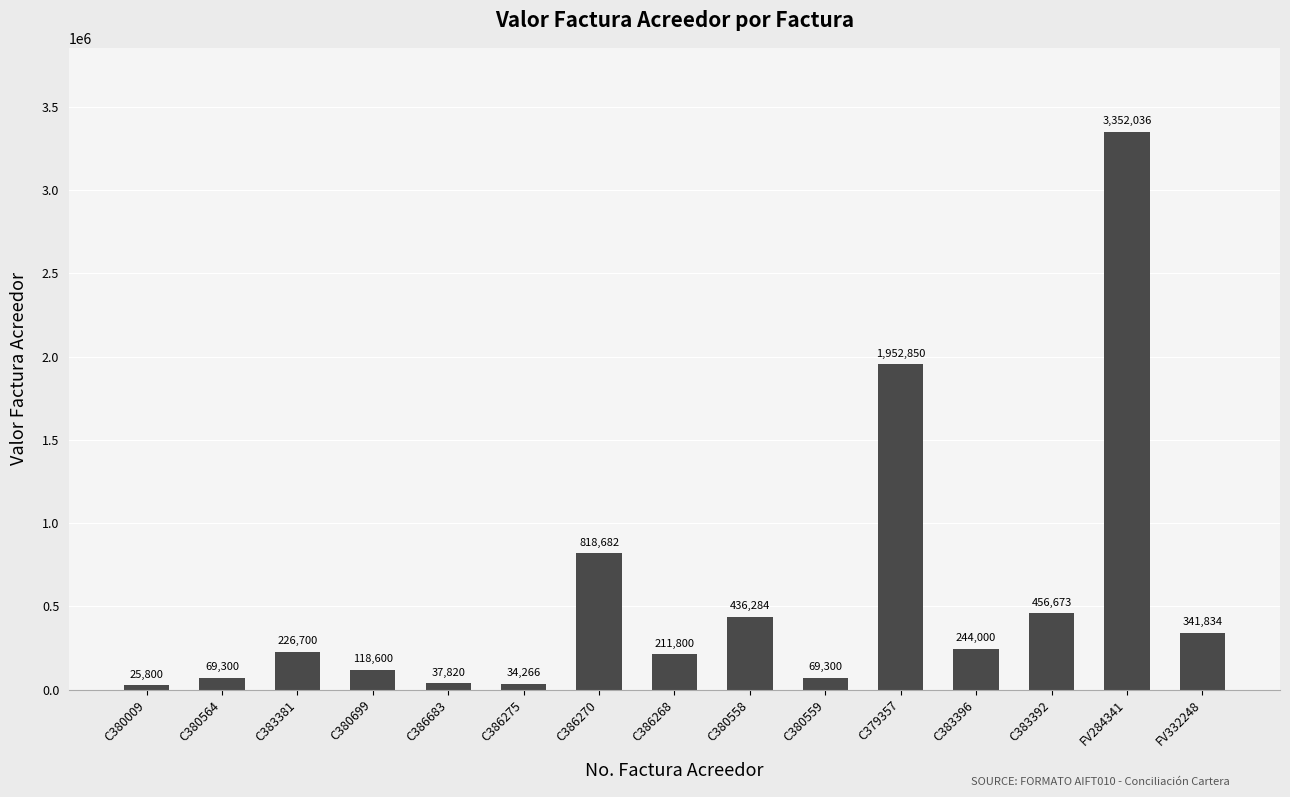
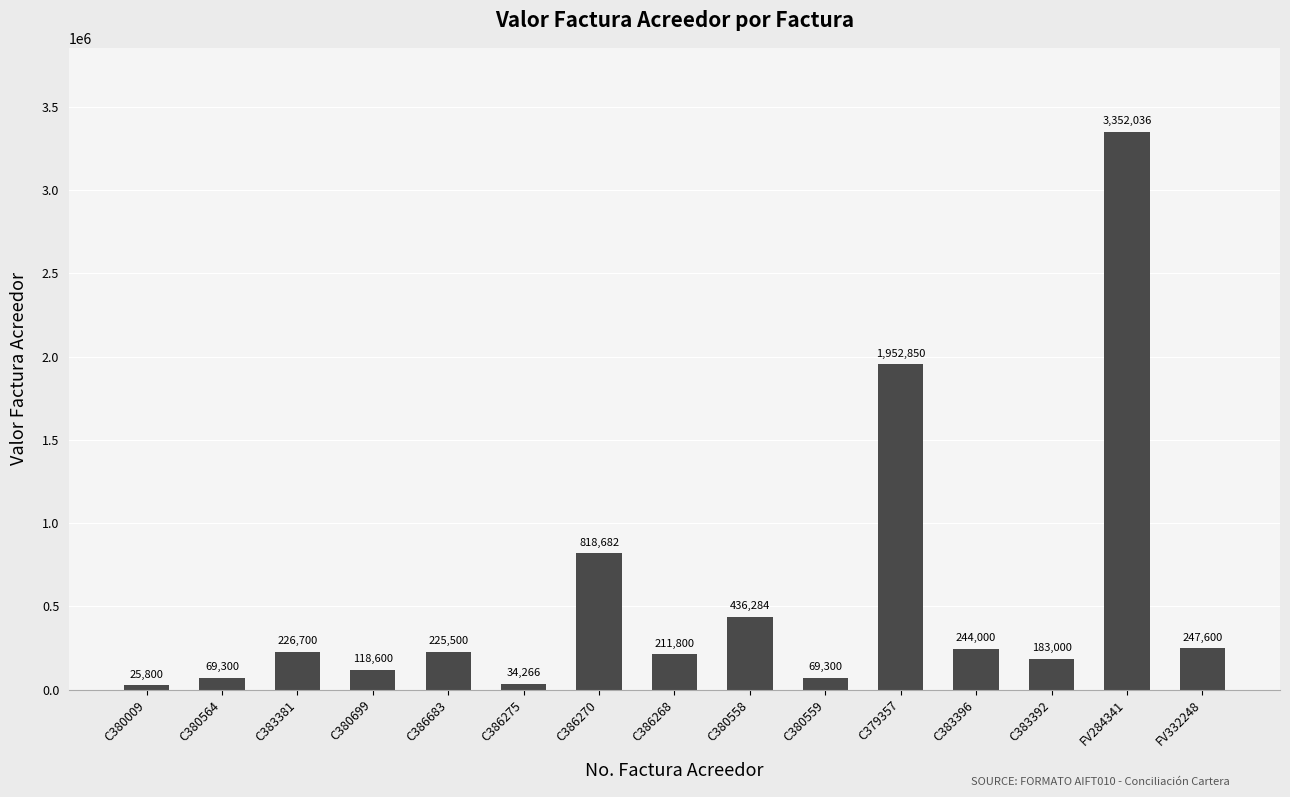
C386683: 37,820 -> 225,500
C383392: 456,673 -> 183,000
FV332248: 341,834 -> 247,600
